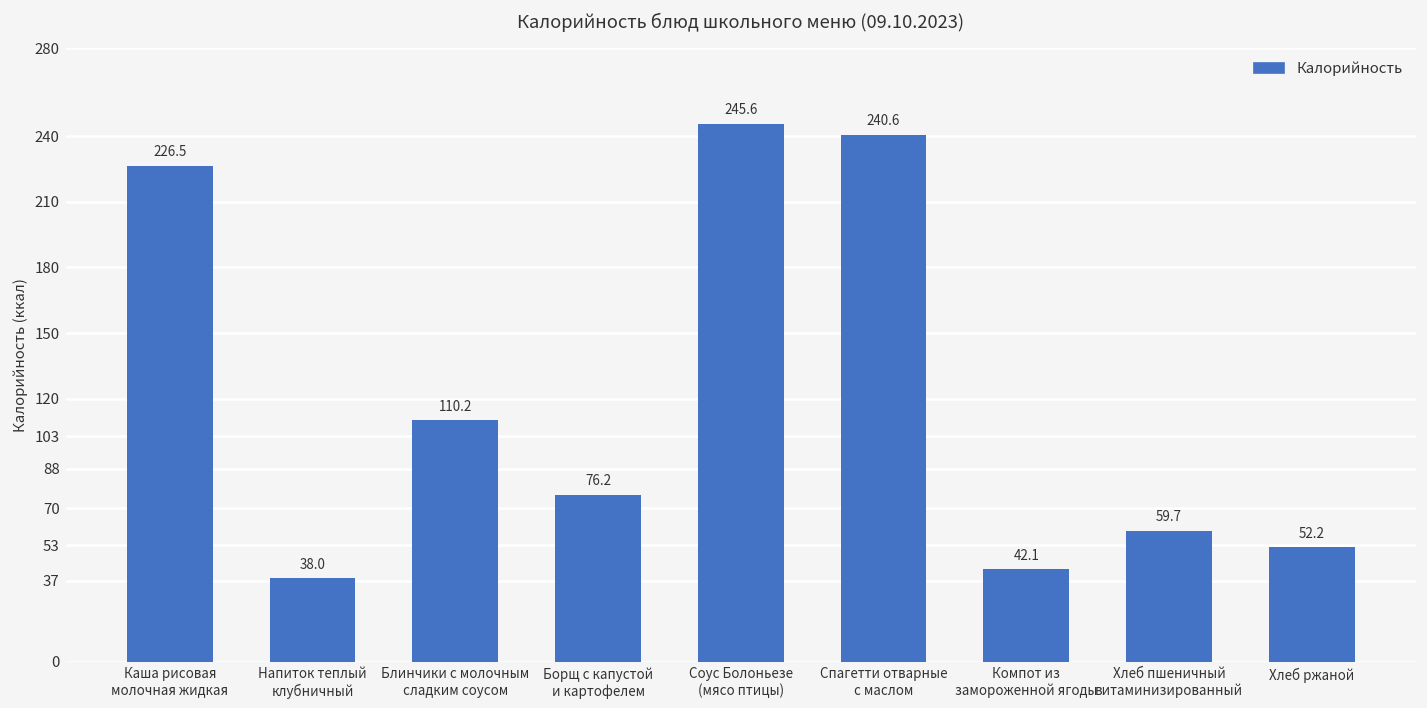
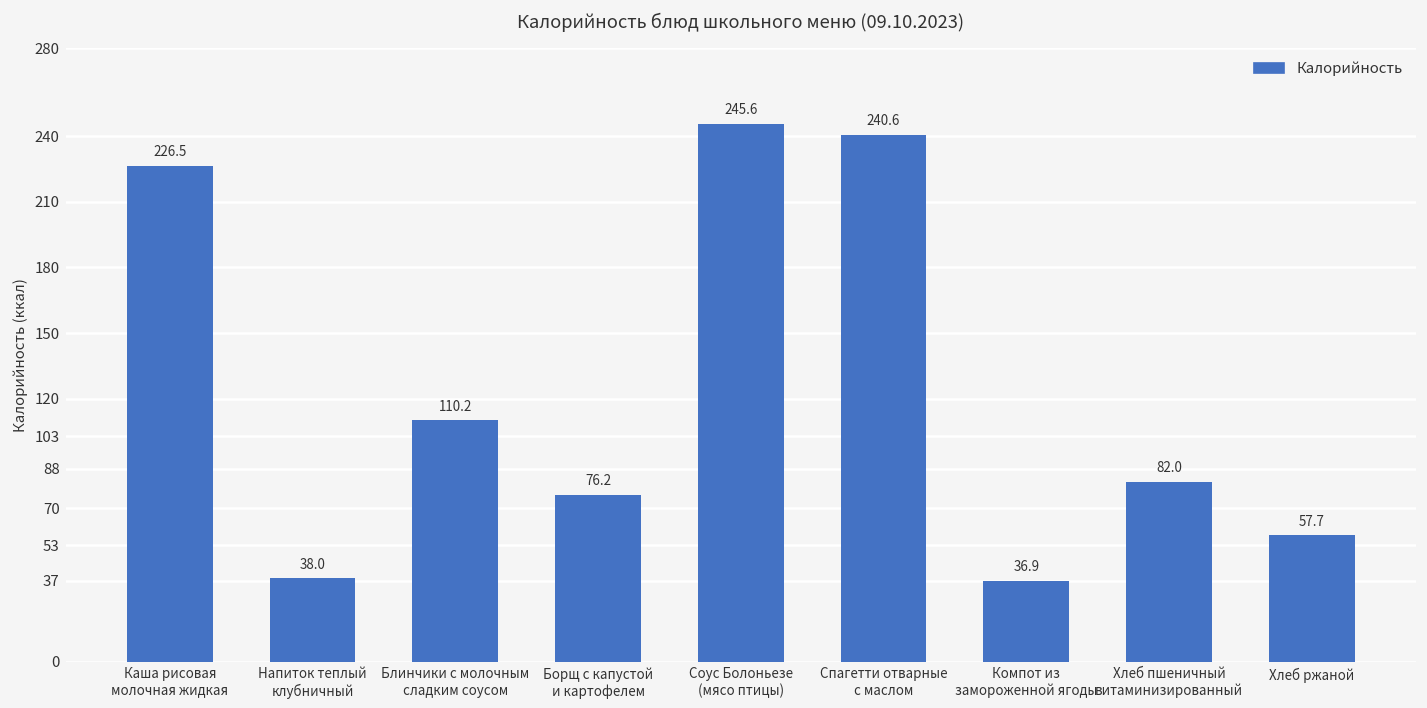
Компот из замороженной ягоды: 42.1 -> 36.9
Хлеб пшеничный витаминизированный: 59.7 -> 82.0
Хлеб ржаной: 52.2 -> 57.7
